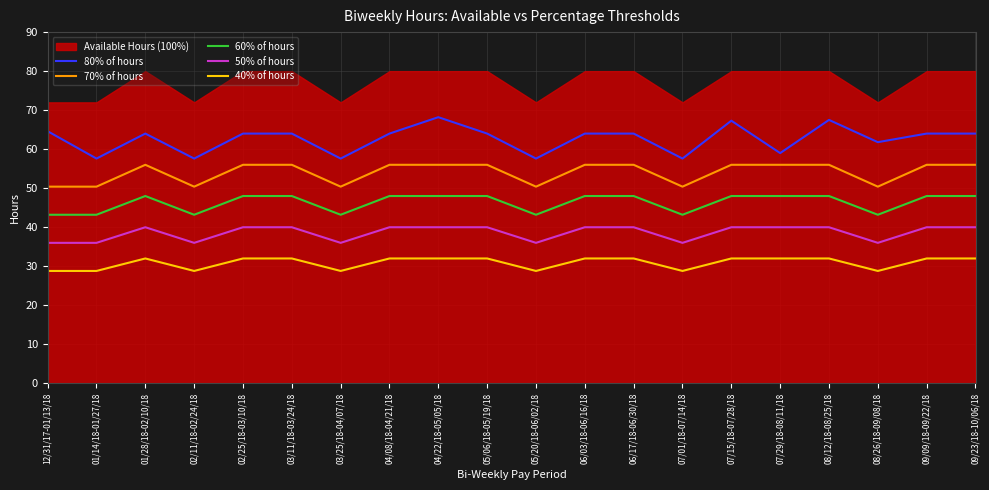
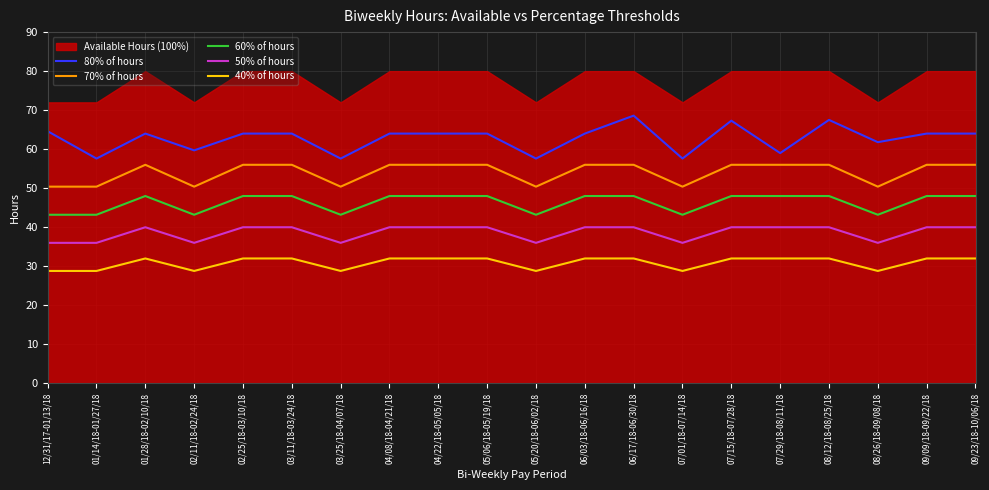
80% of hours, 02/11/18-02/24/18: 58 -> 60
80% of hours, 04/22/18-05/05/18: 68 -> 64
80% of hours, 06/17/18-06/30/18: 64 -> 69
